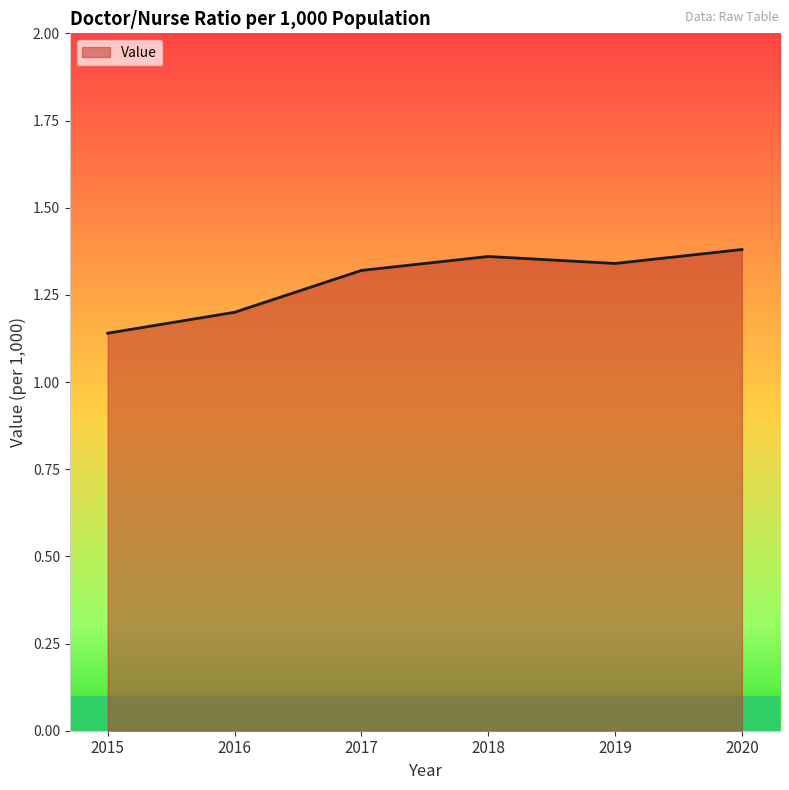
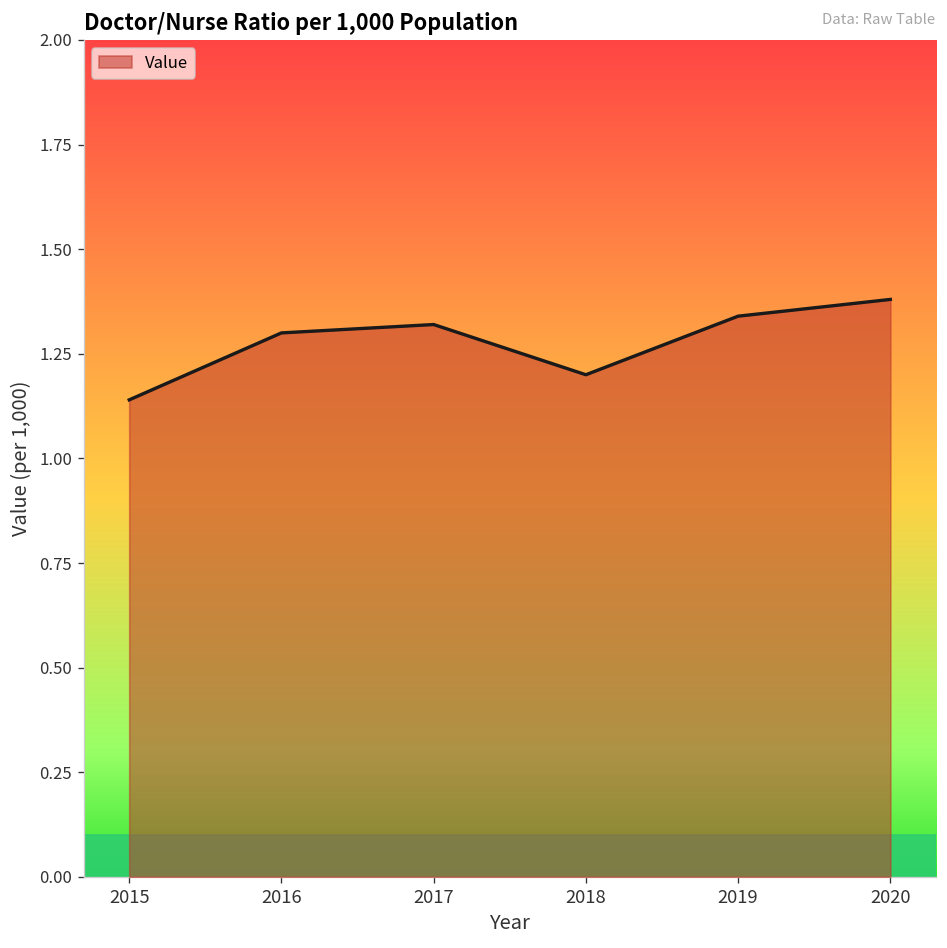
2016: 1.2 -> 1.3
2018: 1.36 -> 1.20
